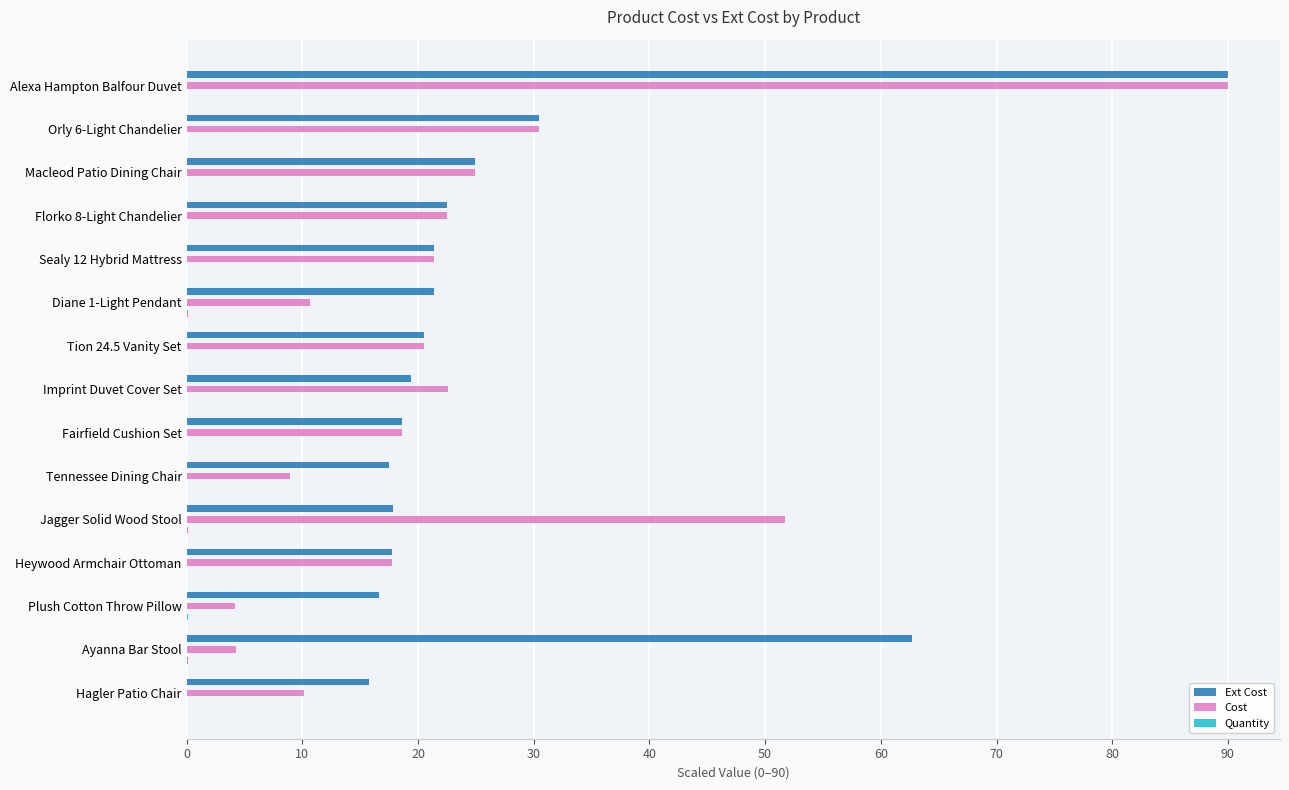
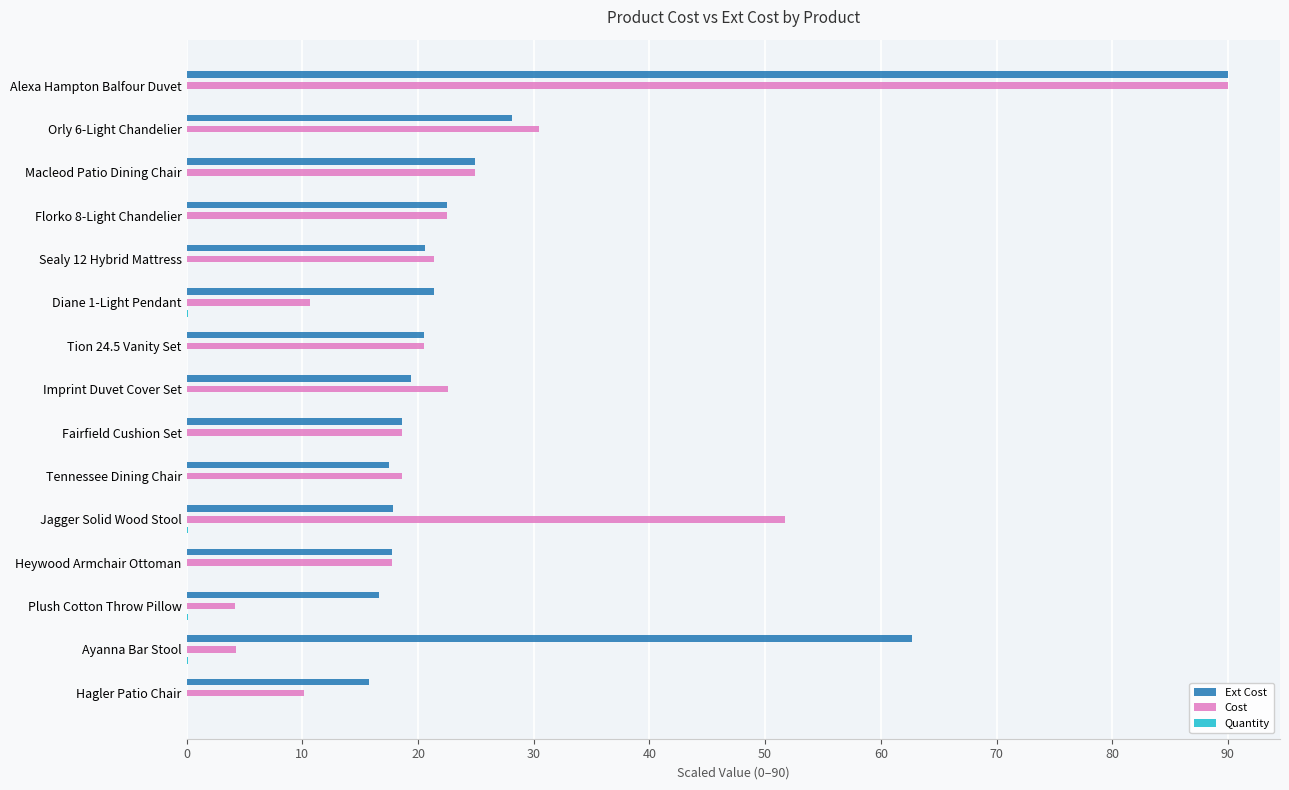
Ext Cost, Orly 6-Light Chandelier: 30.4 -> 28.1
Ext Cost, Sealy 12 Hybrid Mattress: 21.3 -> 20.6
Cost, Tennessee Dining Chair: 8.9 -> 18.6
